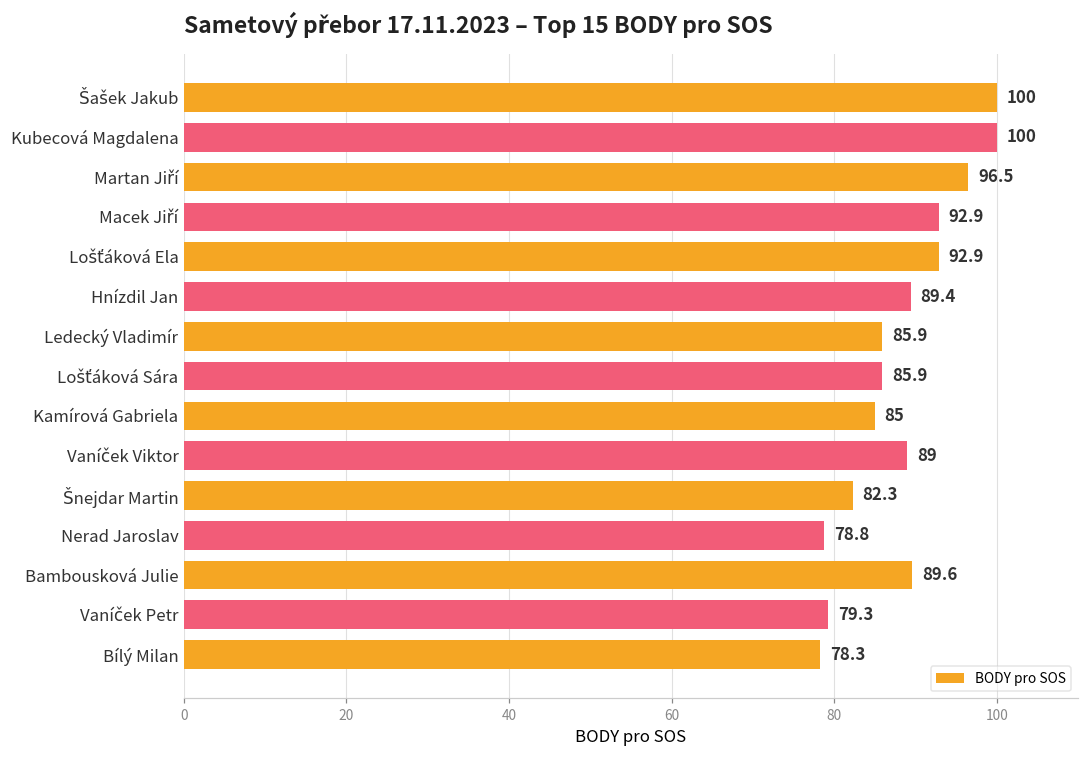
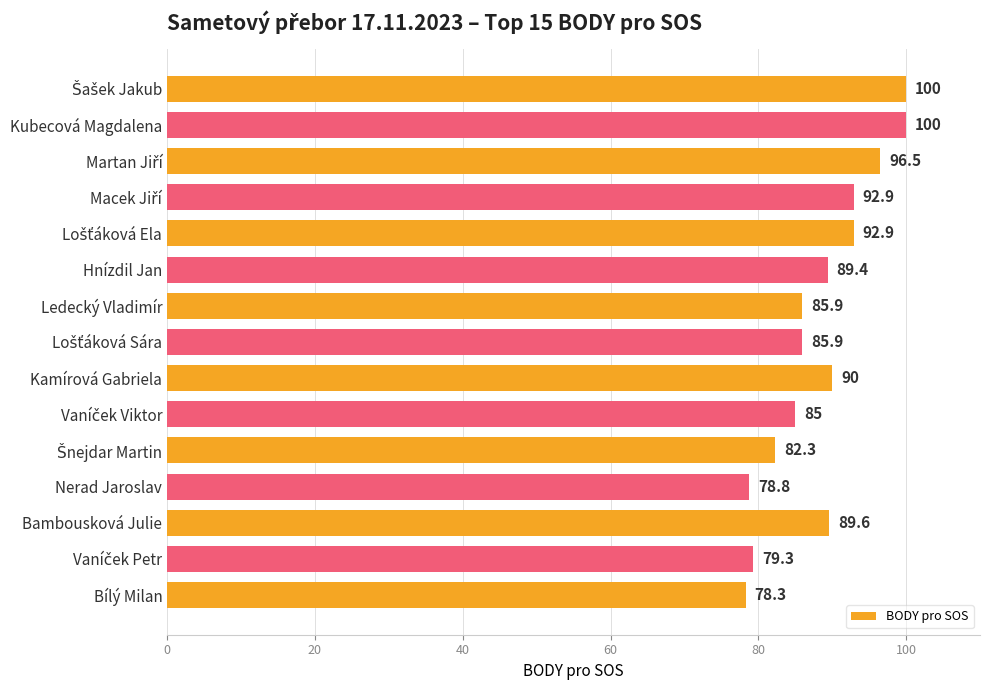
Kamírová Gabriela: 85 -> 90
Vaníček Viktor: 89 -> 85
